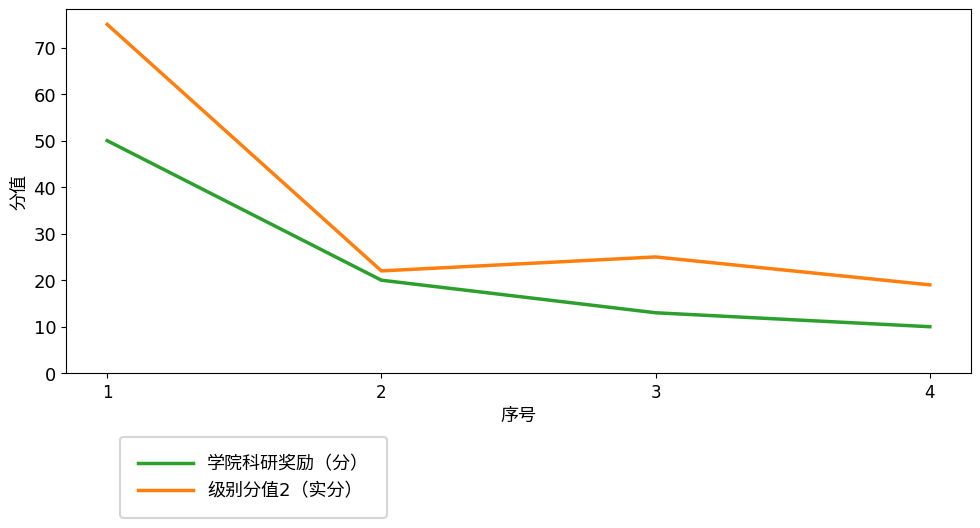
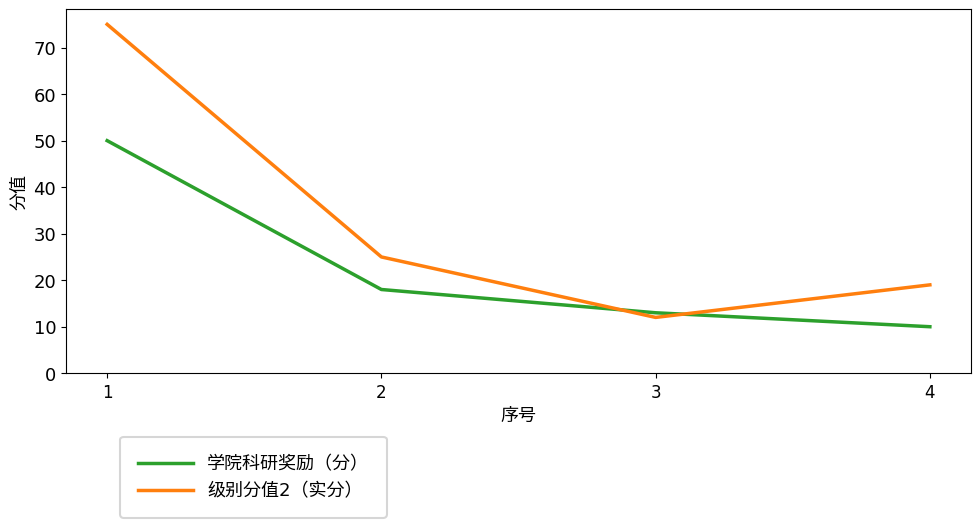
学院科研奖励（分）, 2: 20 -> 18
级别分值2（实分）, 2: 22 -> 25
级别分值2（实分）, 3: 25 -> 12
